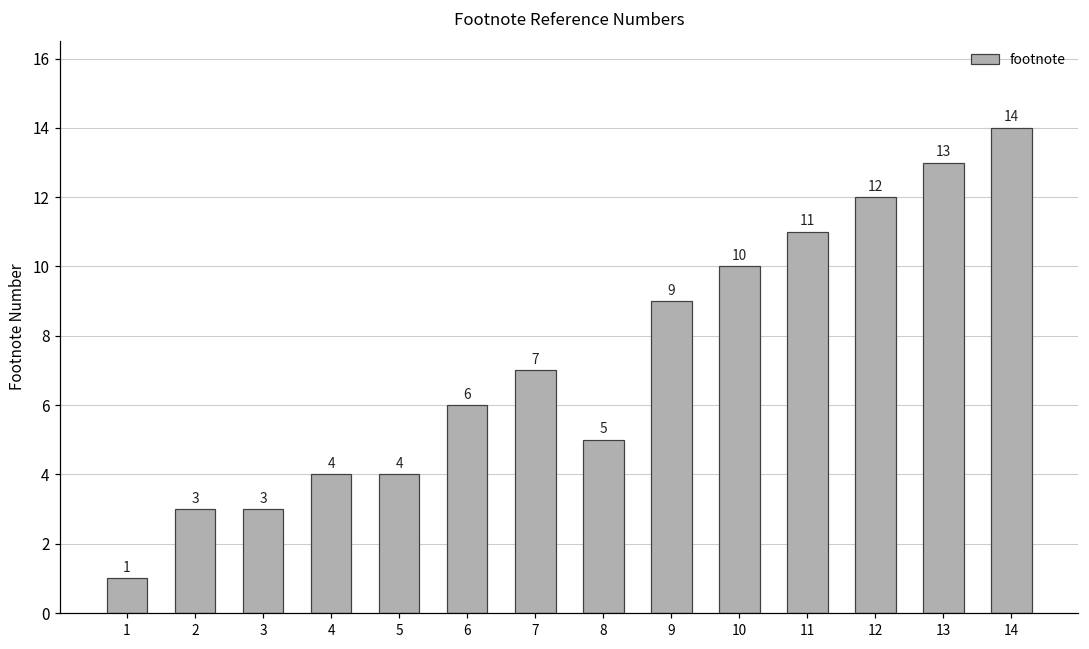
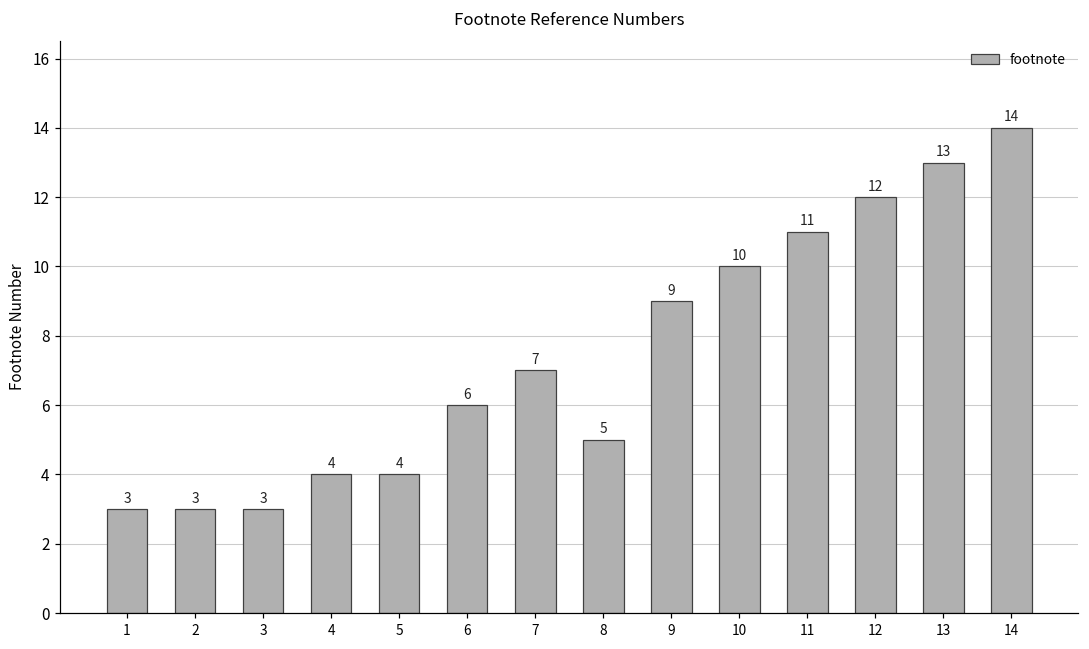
1: 1 -> 3
